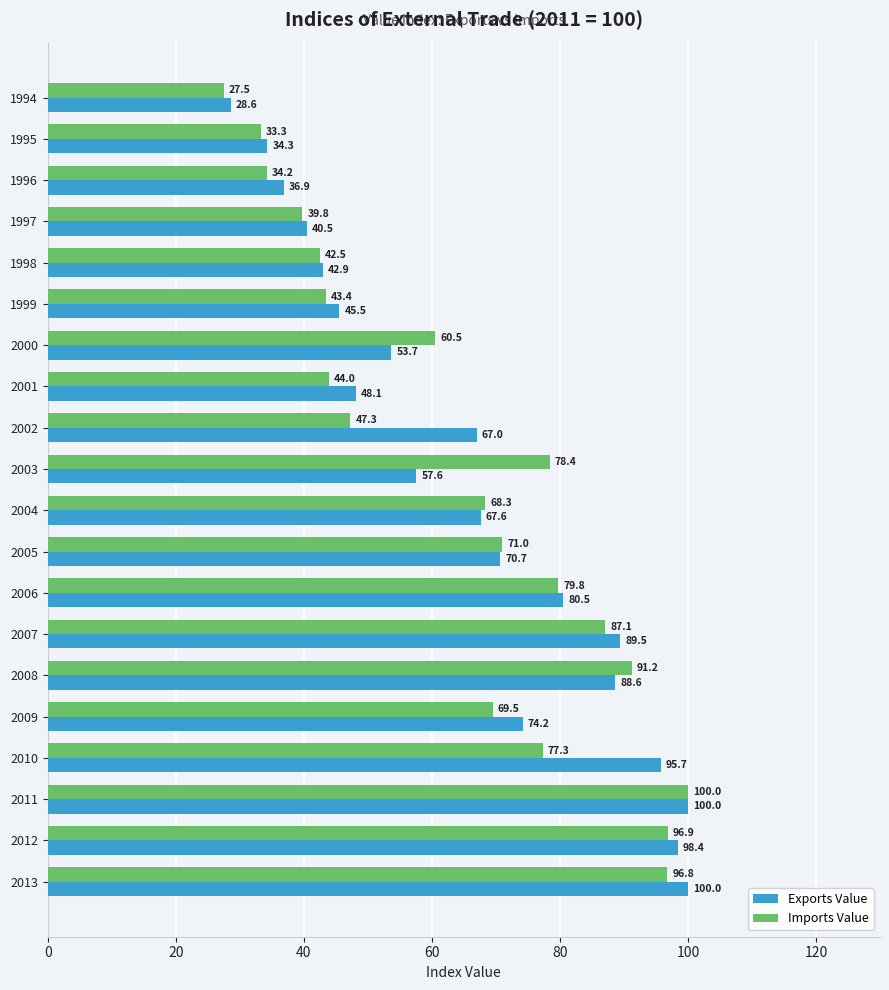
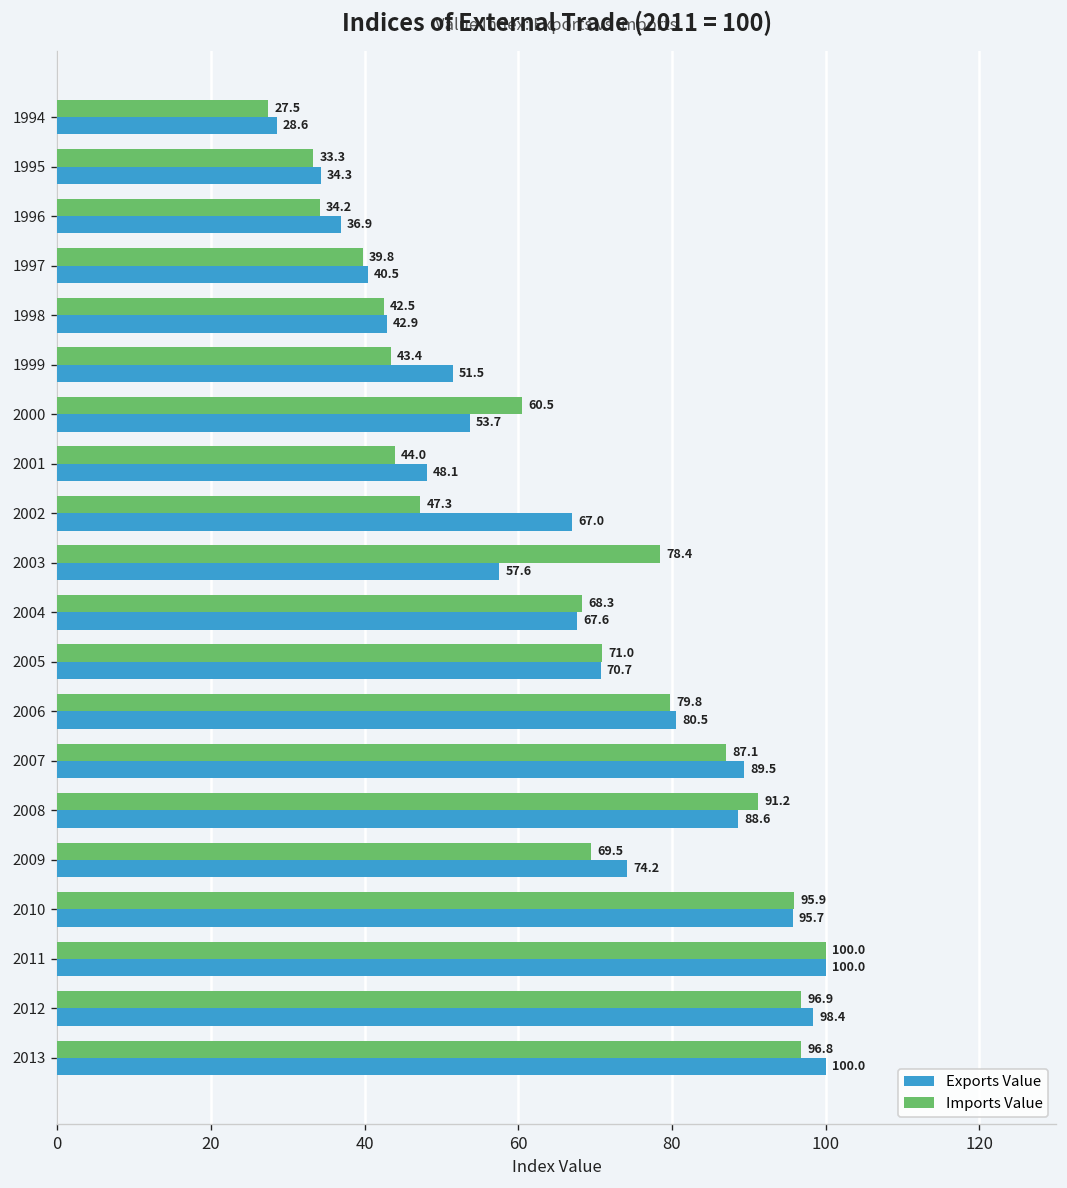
Exports Value, 1999: 45.5 -> 51.5
Imports Value, 2010: 77.3 -> 95.9
